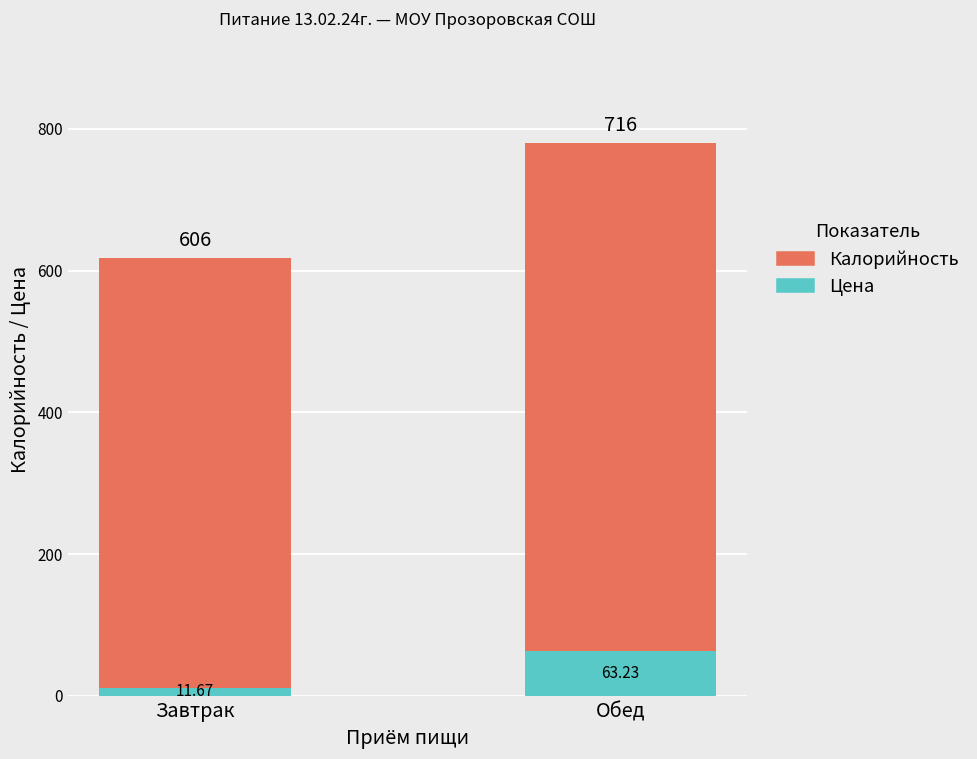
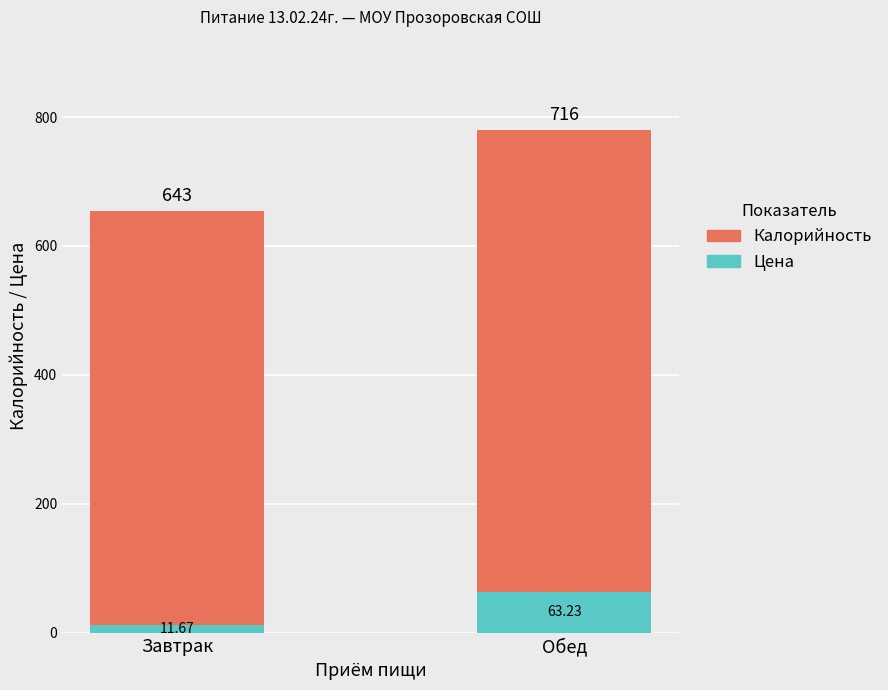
Калорийность, Завтрак: 606 -> 643
